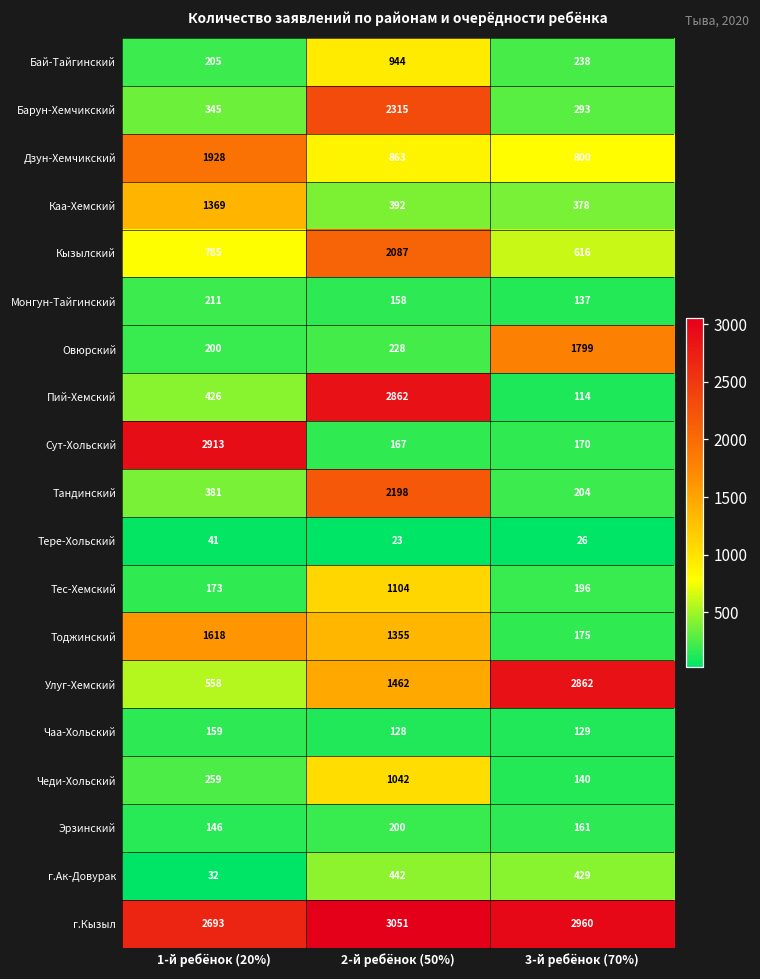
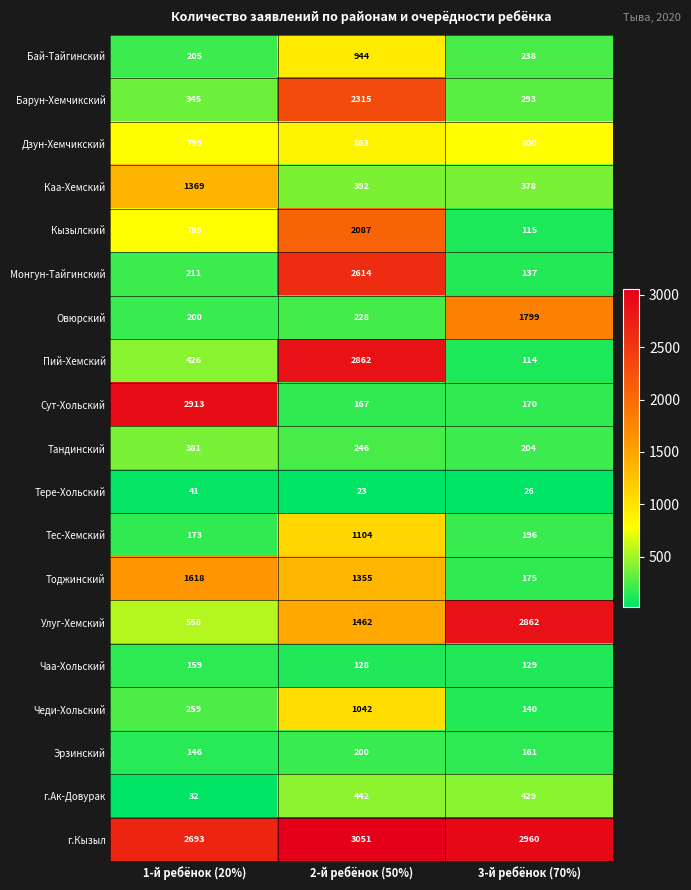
Дзун-Хемчикский, 1-й ребёнок (20%): 1928 -> 799
Кызылский, 3-й ребёнок (70%): 616 -> 115
Монгун-Тайгинский, 2-й ребёнок (50%): 158 -> 2614
Тандинский, 2-й ребёнок (50%): 2198 -> 246
